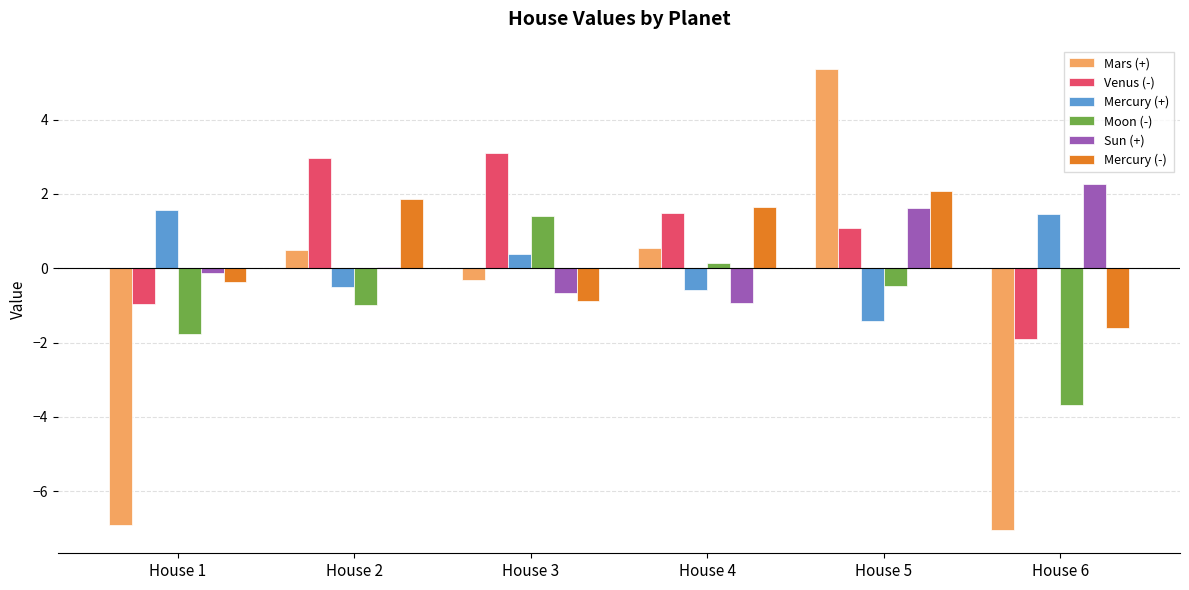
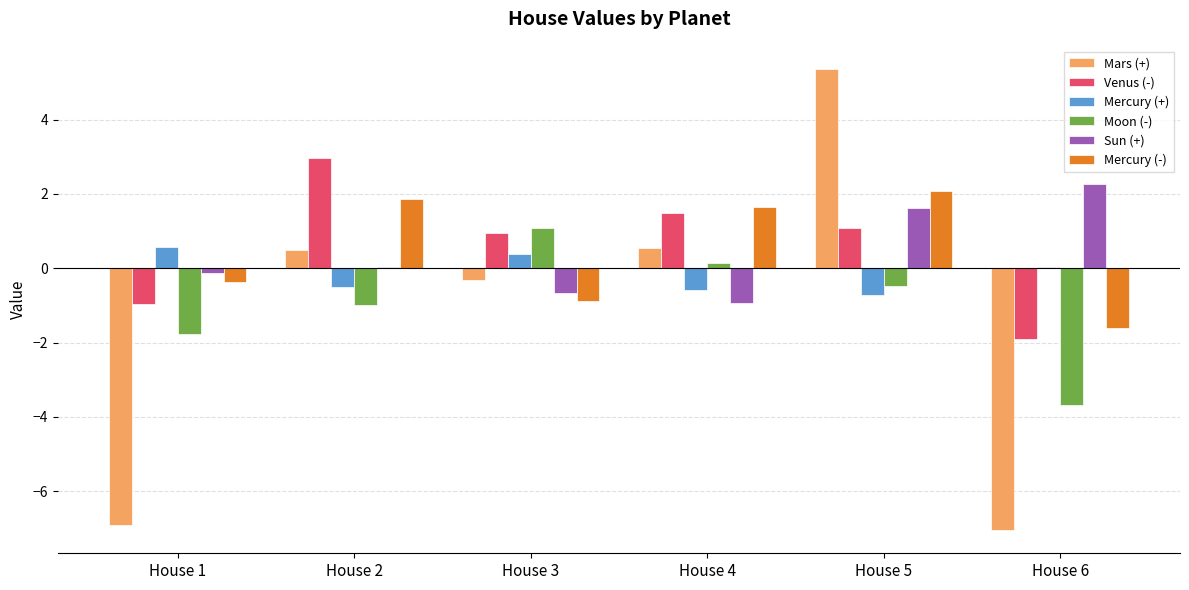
Mercury (+), House 1: 1.6 -> 0.6
Venus (-), House 3: 3.1 -> 1.0
Moon (-), House 3: 1.4 -> 1.1
Mercury (+), House 5: -1.4 -> -0.7
Mercury (+), House 6: 1.4 -> 0.0
